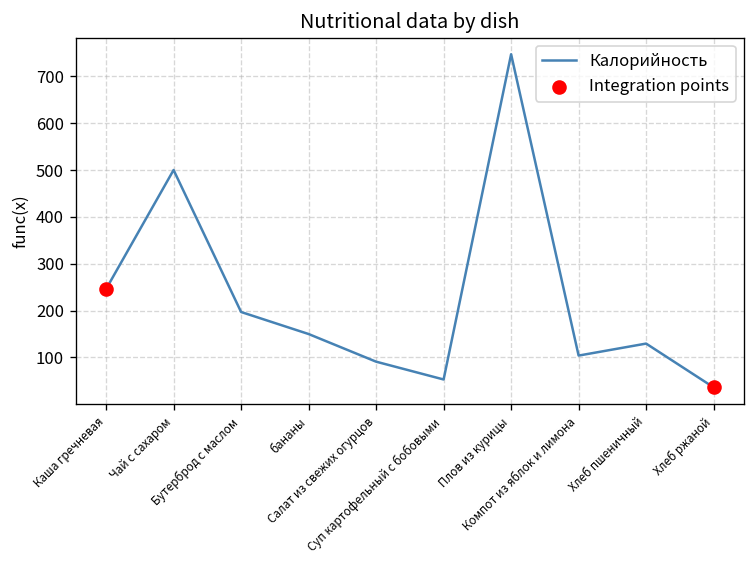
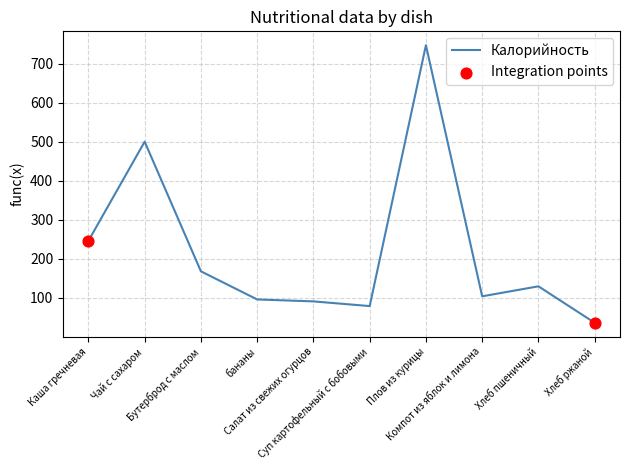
Калорийность, Бутерброд с маслом: 200 -> 170
Калорийность, бананы: 150 -> 100
Калорийность, Суп картофельный с бобовыми: 50 -> 80
